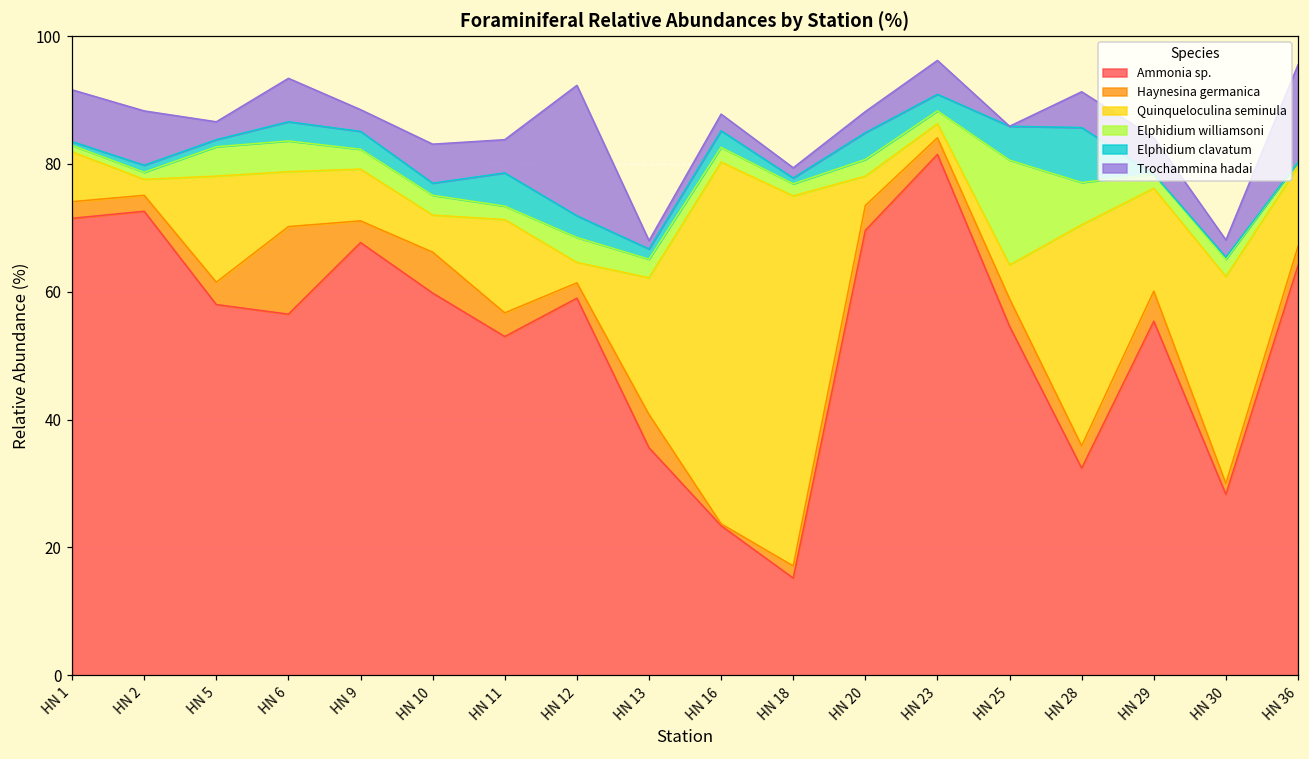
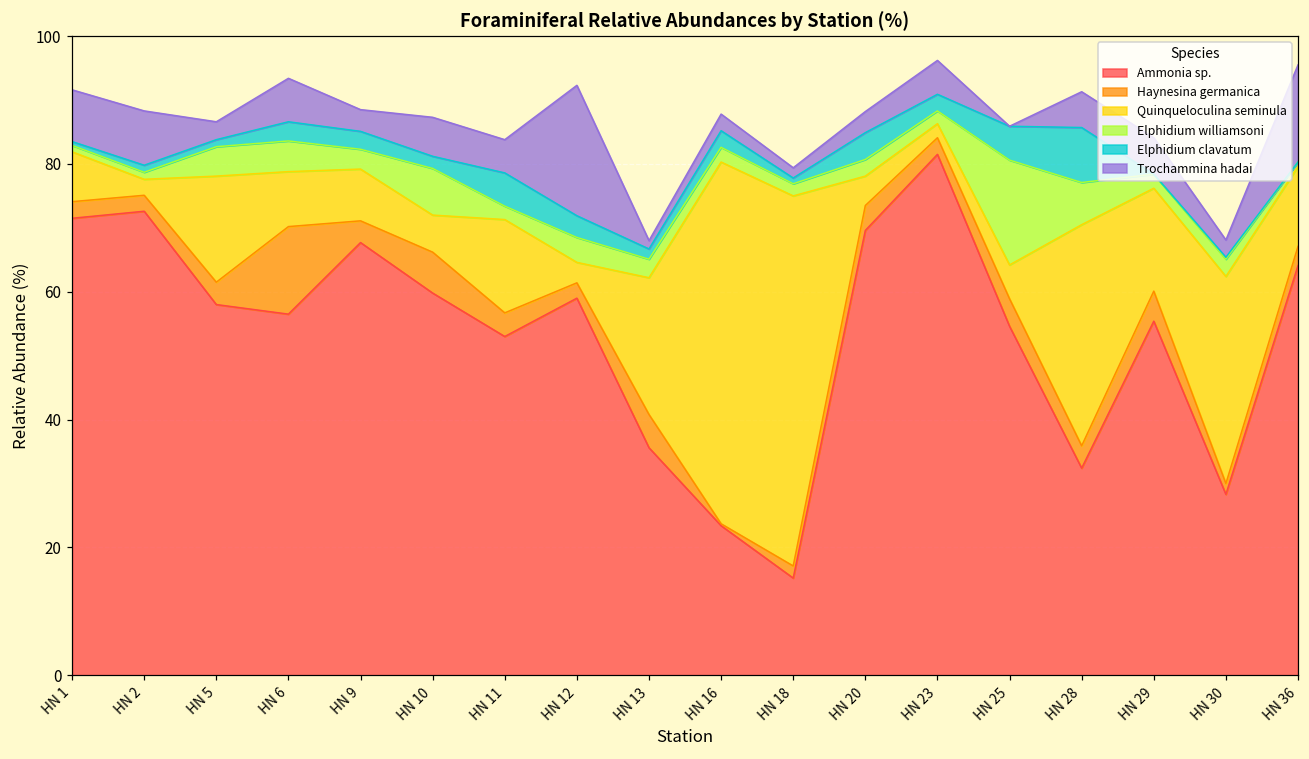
Elphidium williamsoni, HN 10: 3 -> 7
